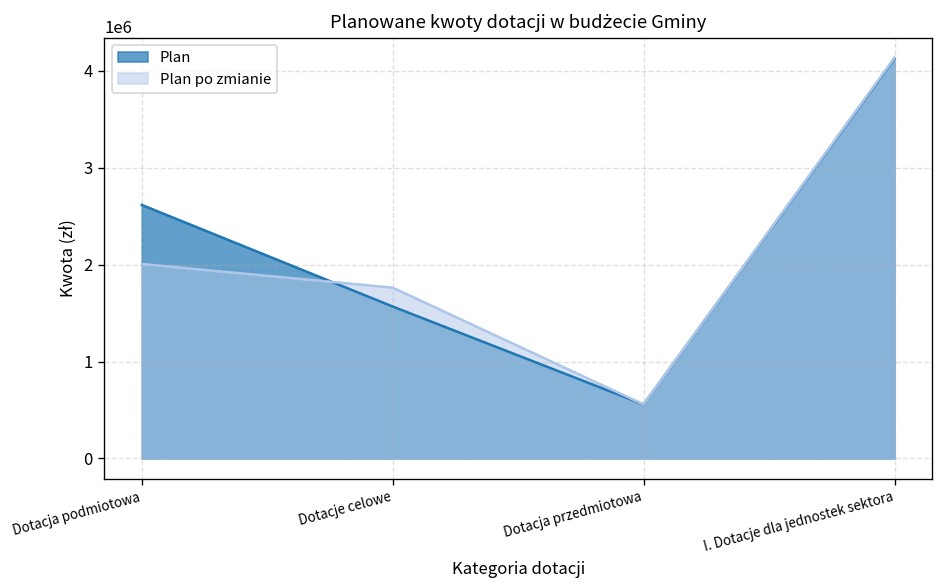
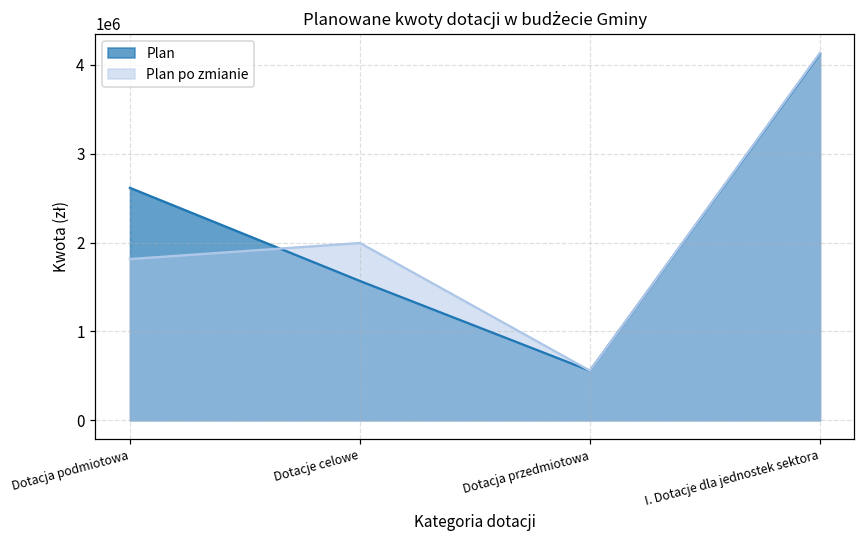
Plan po zmianie, Dotacja podmiotowa: 2000000 -> 1800000
Plan po zmianie, Dotacje celowe: 1800000 -> 2000000
